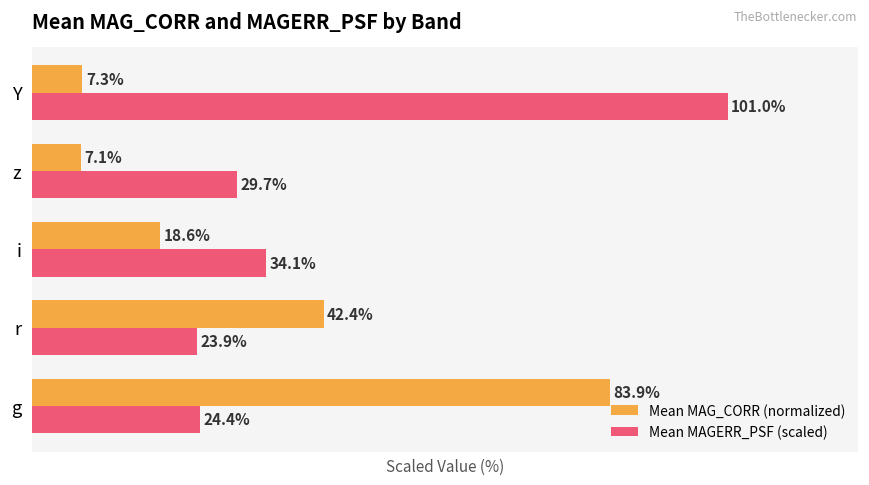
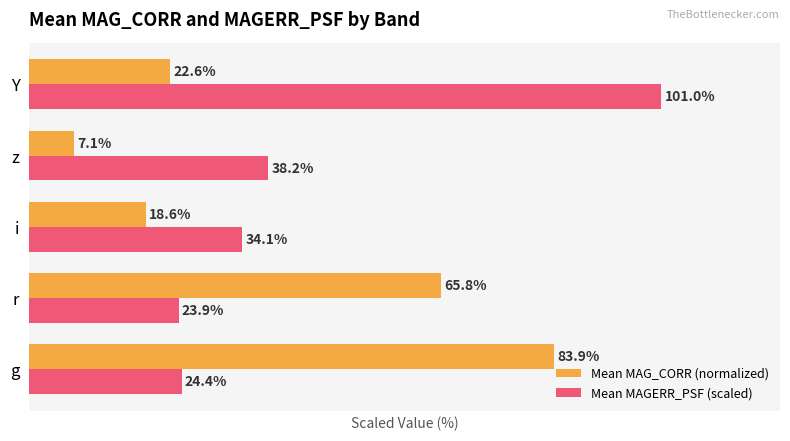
Mean MAG_CORR (normalized), Y: 7.3% -> 22.6%
Mean MAGERR_PSF (scaled), z: 29.7% -> 38.2%
Mean MAG_CORR (normalized), r: 42.4% -> 65.8%
